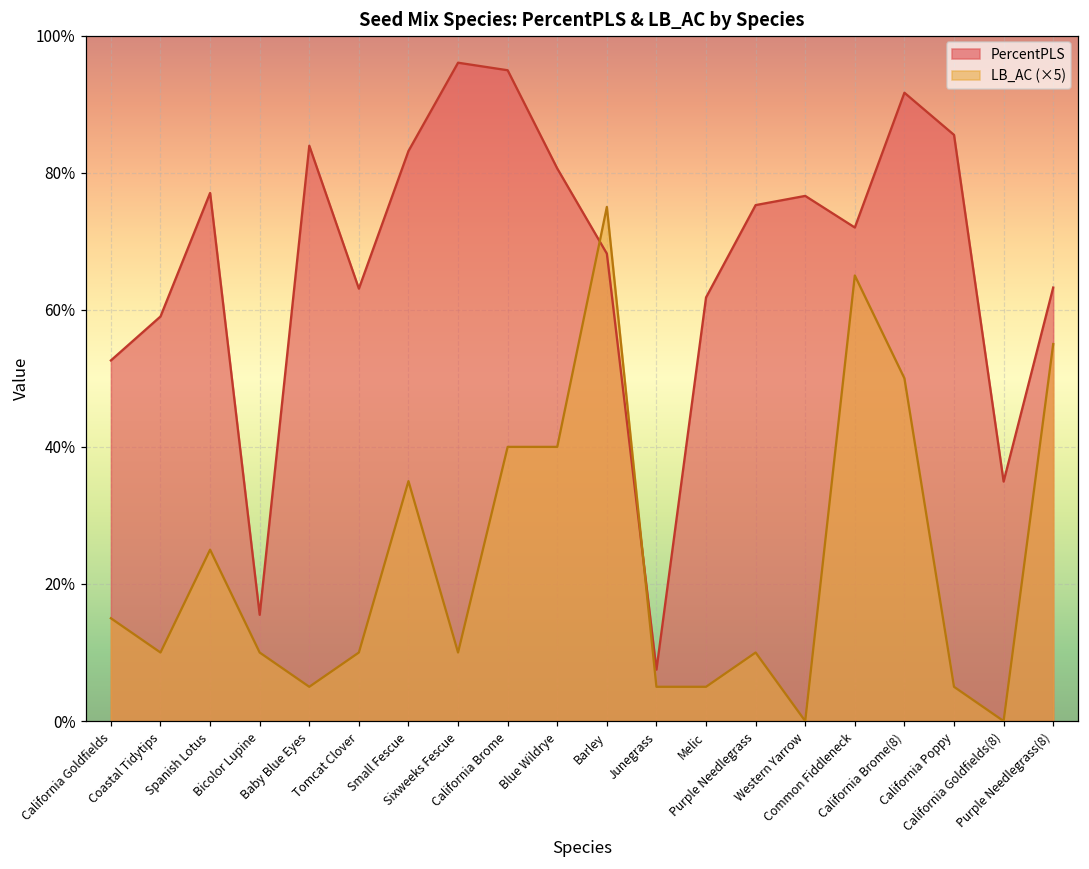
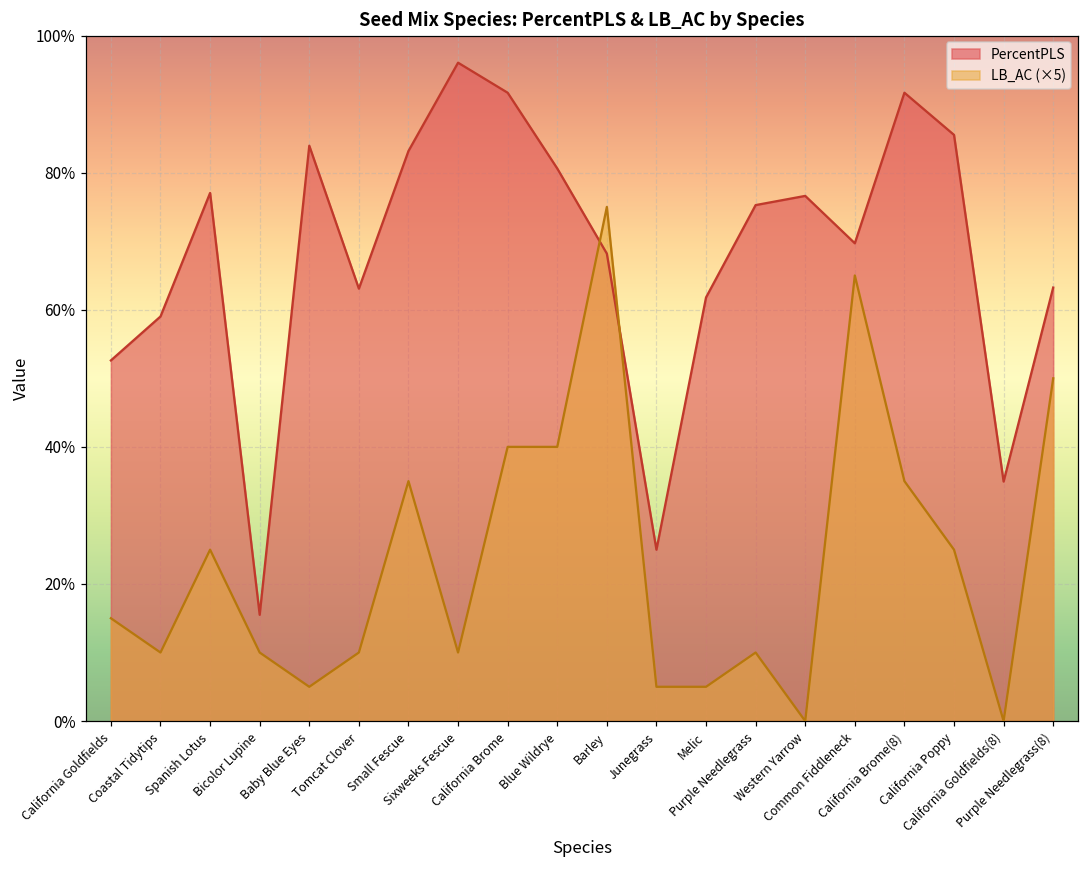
PercentPLS, California Brome: 95% -> 92%
PercentPLS, Junegrass: 8% -> 25%
PercentPLS, Common Fiddleneck: 72% -> 70%
LB_AC (×5), California Brome(8): 50% -> 35%
LB_AC (×5), California Poppy: 5% -> 25%
LB_AC (×5), Purple Needlegrass(8): 55% -> 50%
